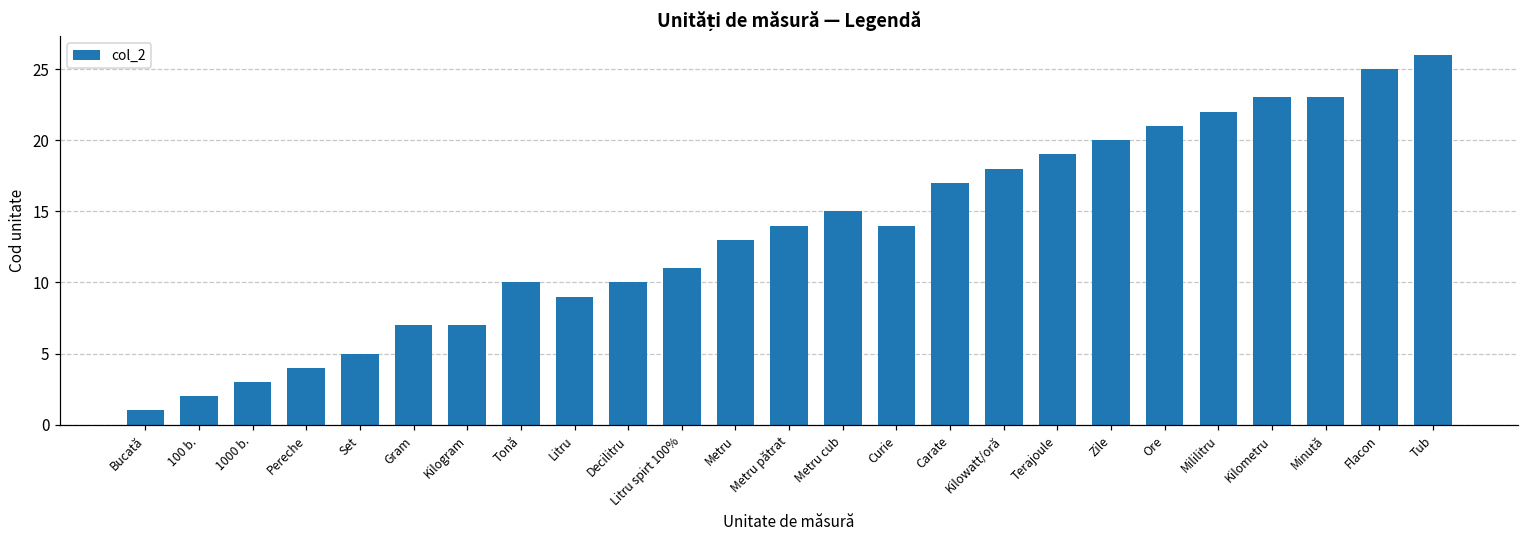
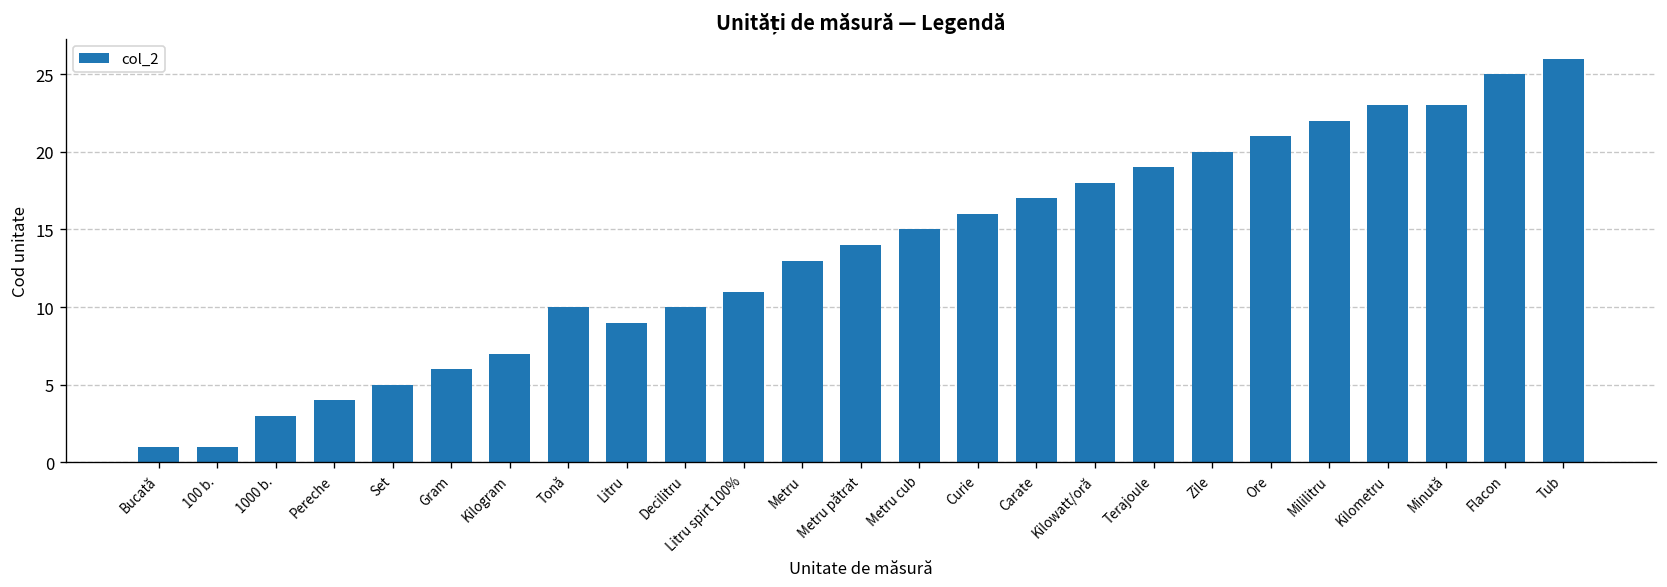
100 b.: 2 -> 1
Gram: 7 -> 6
Curie: 14 -> 16
